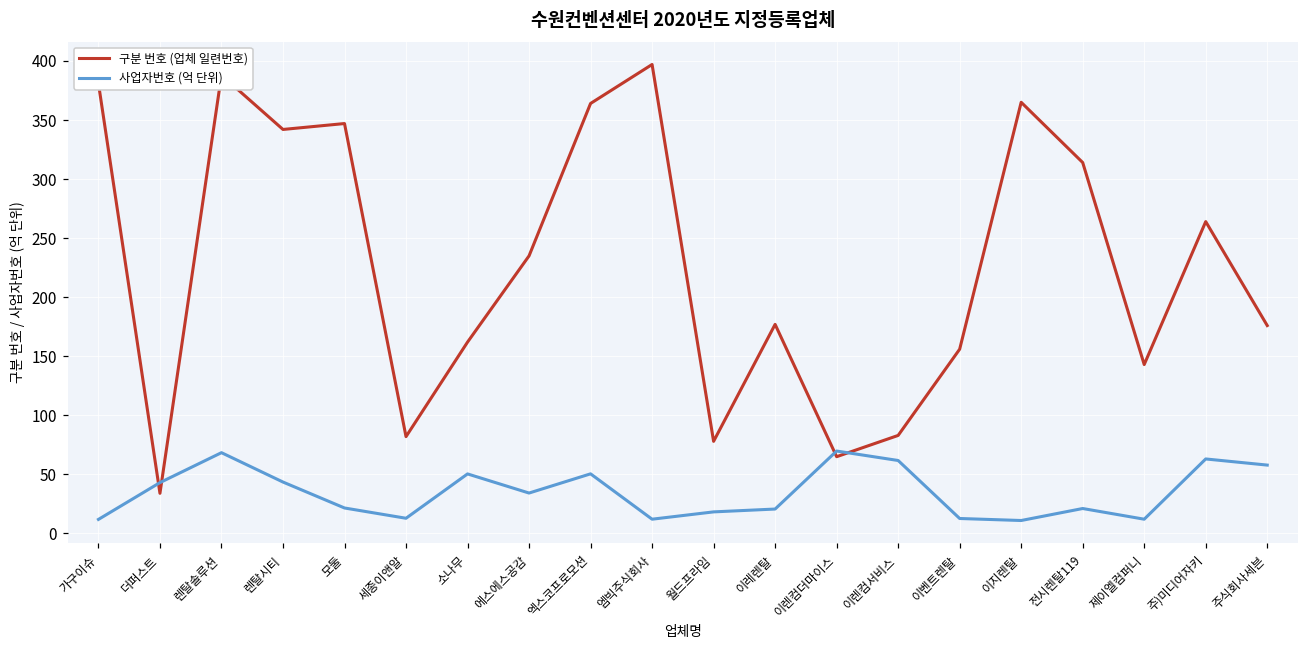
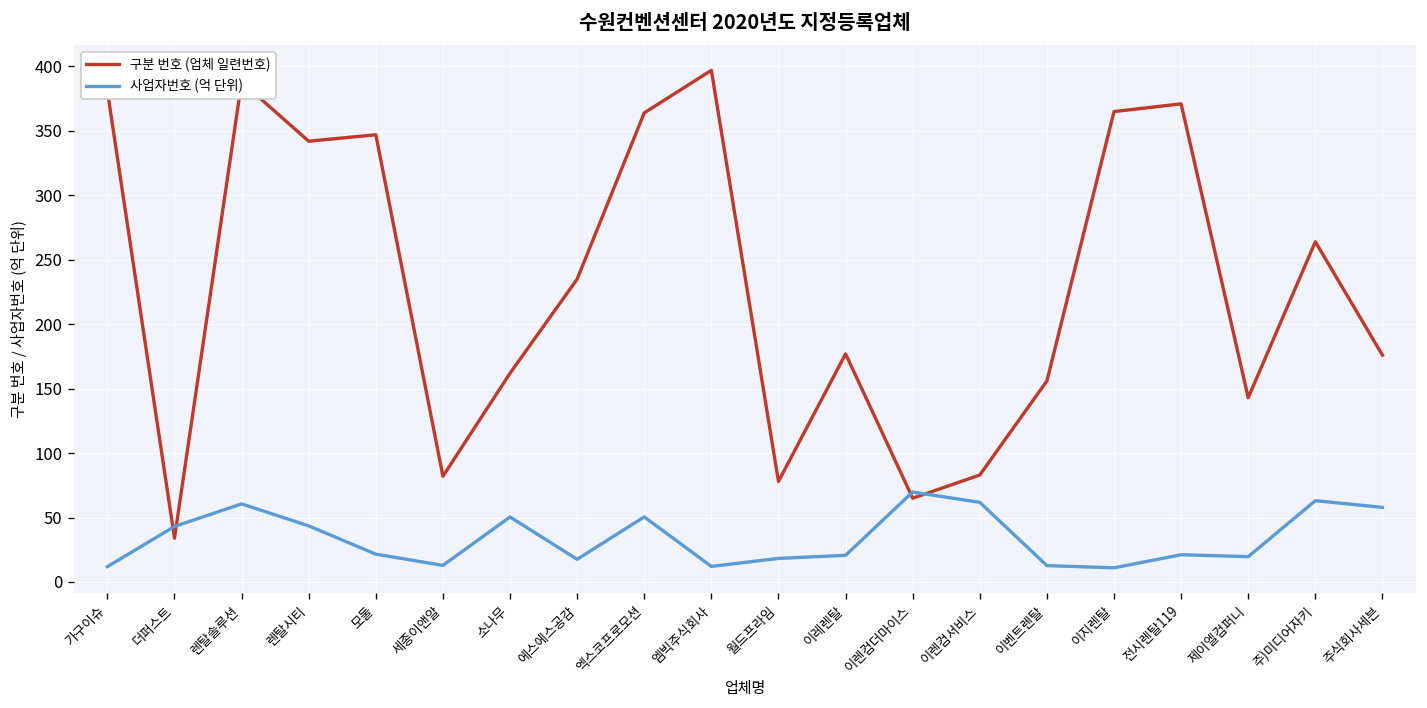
사업자번호 (억 단위), 렌탈솔루션: 68 -> 61
사업자번호 (억 단위), 에스에스공감: 34 -> 18
구분 번호 (업체 일련번호), 전시렌탈119: 314 -> 371
사업자번호 (억 단위), 제이엘컴퍼니: 12 -> 20
